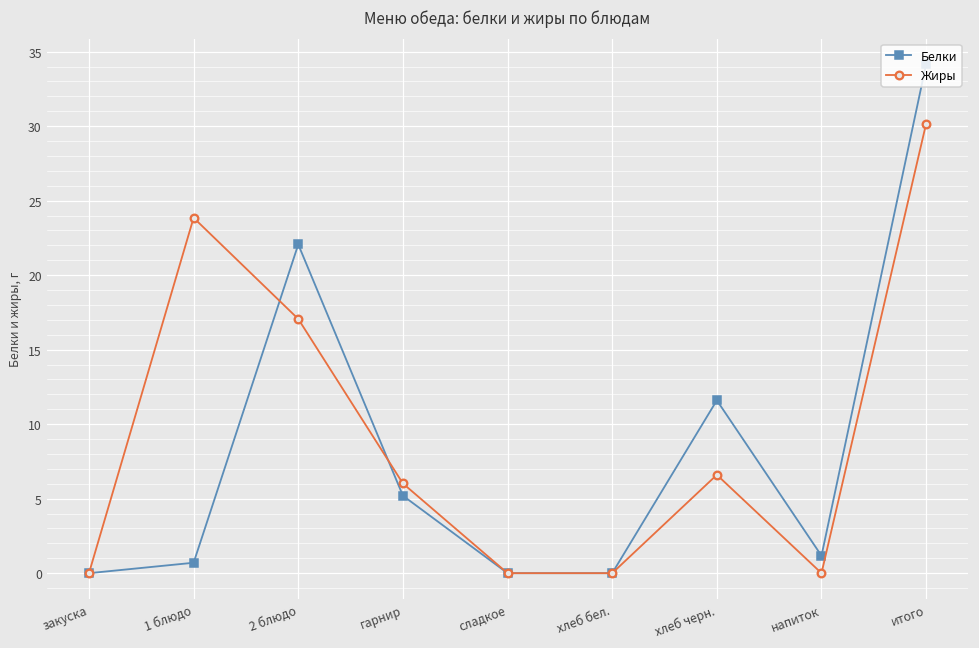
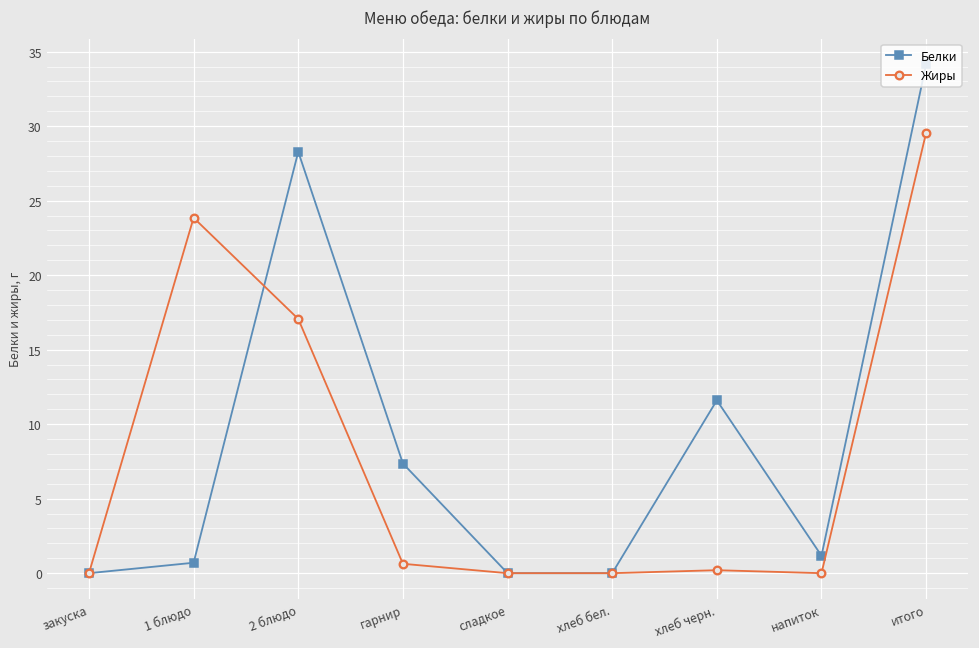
Белки, 2 блюдо: 22.1 -> 28.3
Белки, гарнир: 5.2 -> 7.4
Жиры, гарнир: 6.0 -> 0.6
Жиры, хлеб черн.: 6.6 -> 0.2
Жиры, итого: 30.2 -> 29.6
